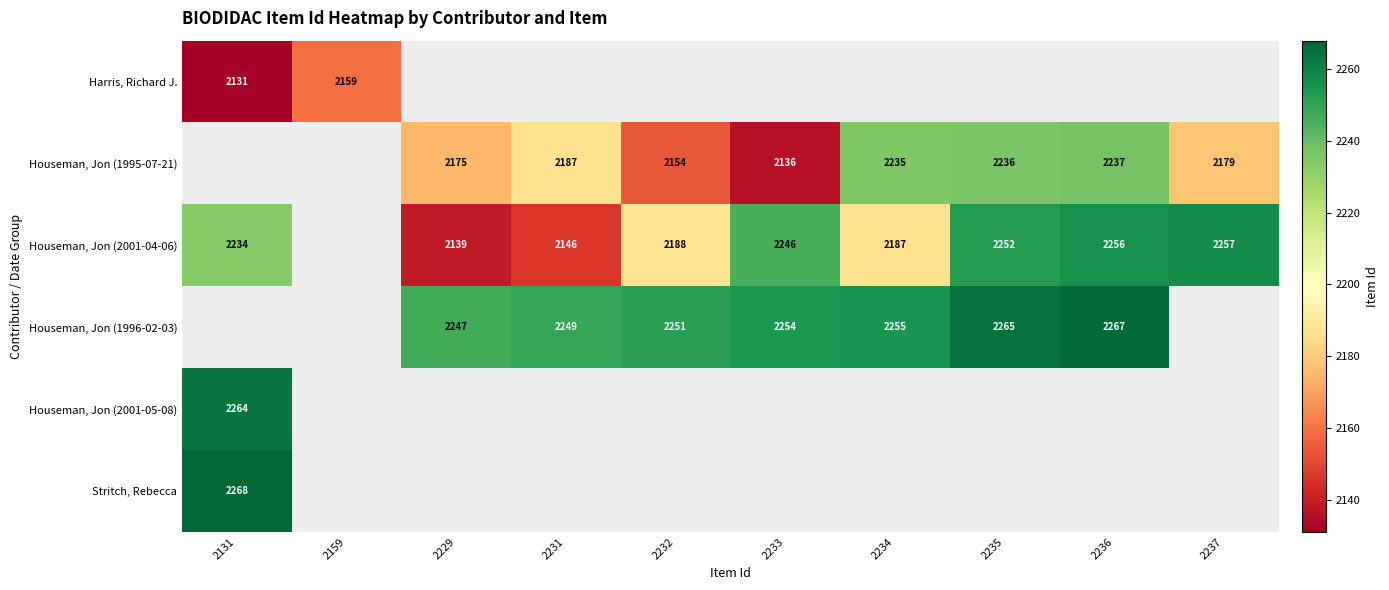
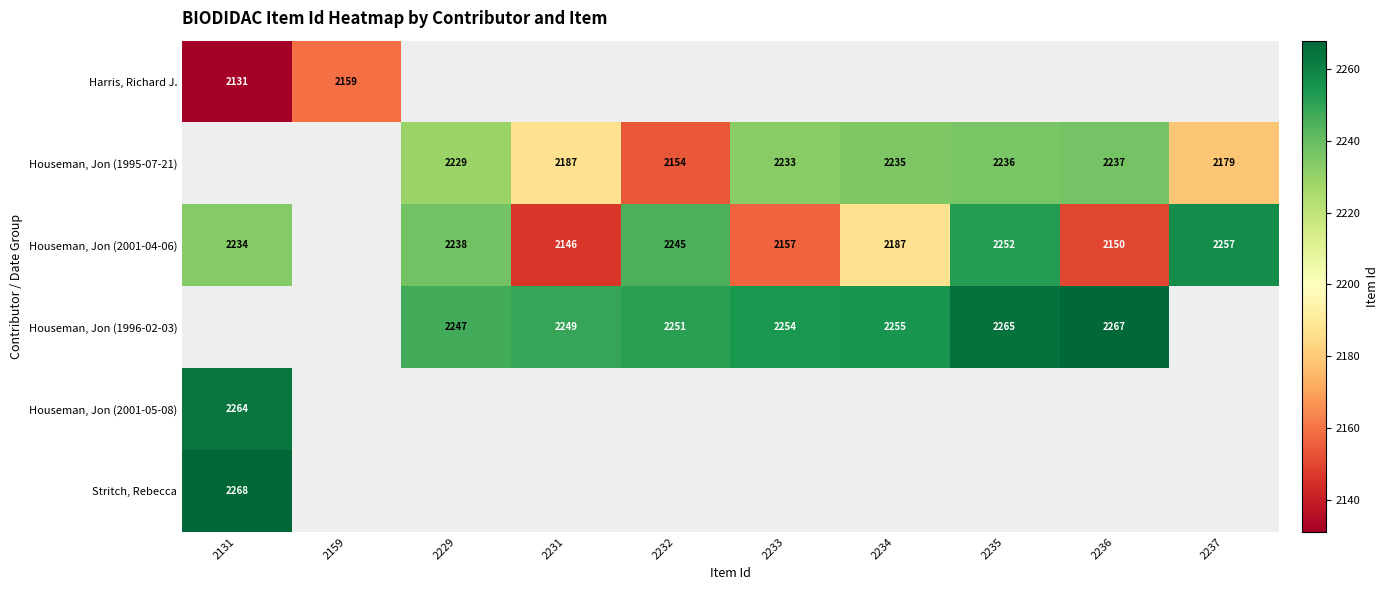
Houseman, Jon (1995-07-21), 2229: 2175 -> 2229
Houseman, Jon (1995-07-21), 2233: 2136 -> 2233
Houseman, Jon (2001-04-06), 2229: 2139 -> 2238
Houseman, Jon (2001-04-06), 2232: 2188 -> 2245
Houseman, Jon (2001-04-06), 2233: 2246 -> 2157
Houseman, Jon (2001-04-06), 2236: 2256 -> 2150
